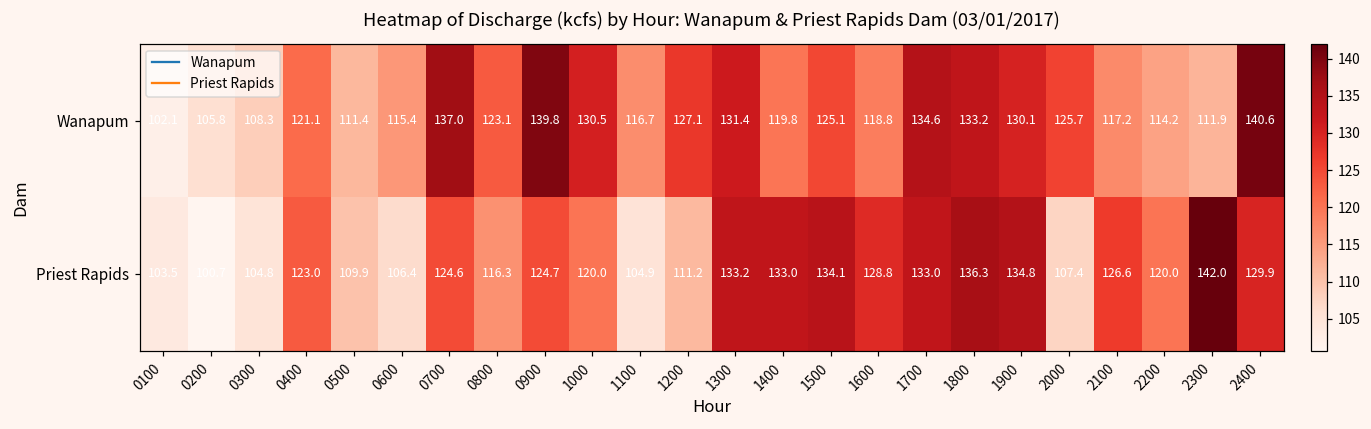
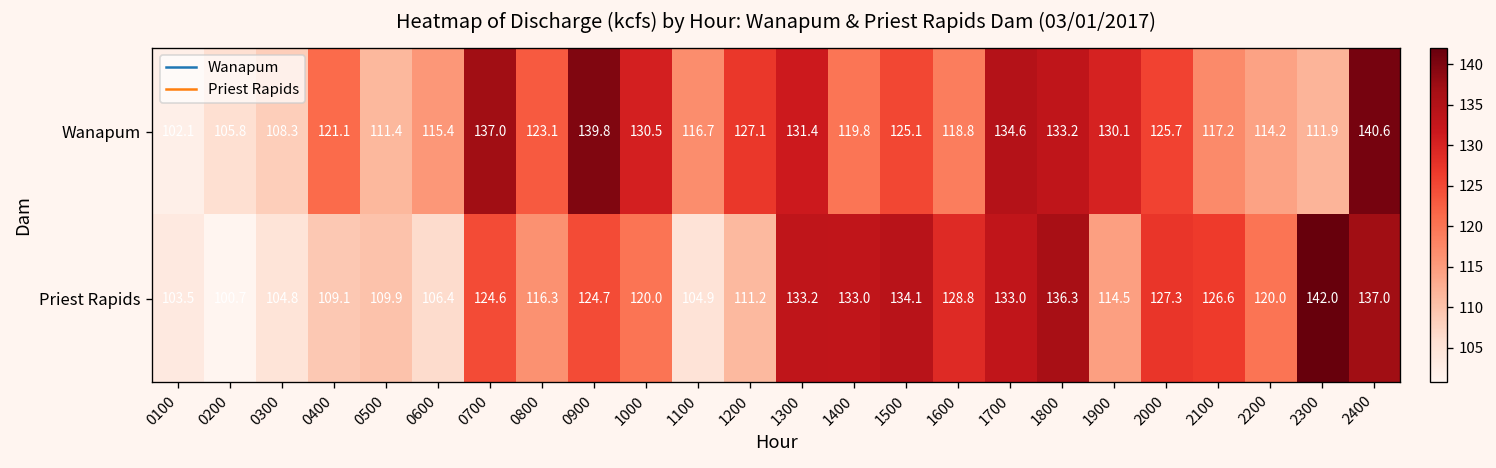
Priest Rapids, 0400: 123.0 -> 109.1
Priest Rapids, 1900: 134.8 -> 114.5
Priest Rapids, 2000: 107.4 -> 127.3
Priest Rapids, 2400: 129.9 -> 137.0
